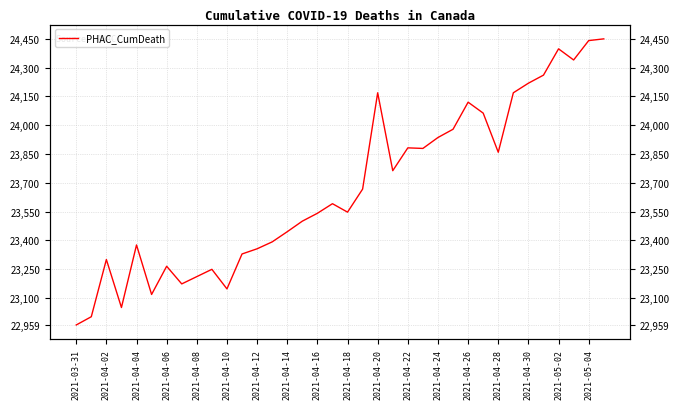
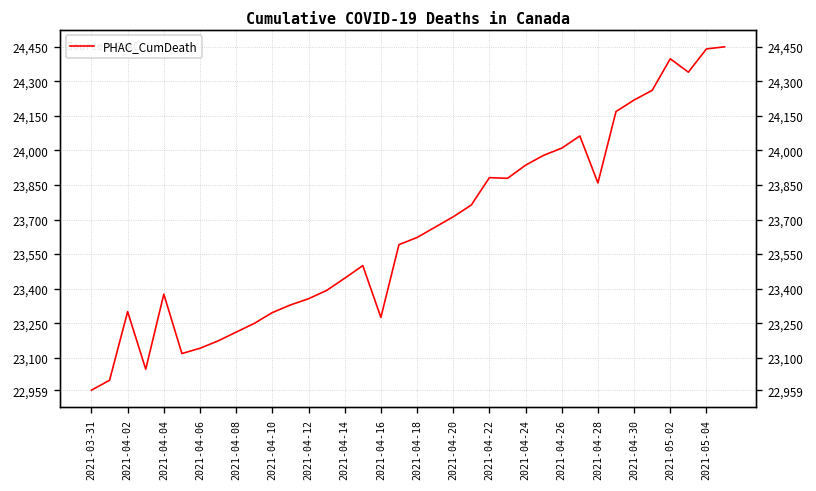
2021-04-06: 23,270 -> 23,140
2021-04-10: 23,150 -> 23,300
2021-04-16: 23,540 -> 23,280
2021-04-18: 23,550 -> 23,620
2021-04-20: 24,170 -> 23,710
2021-04-26: 24,120 -> 24,010
